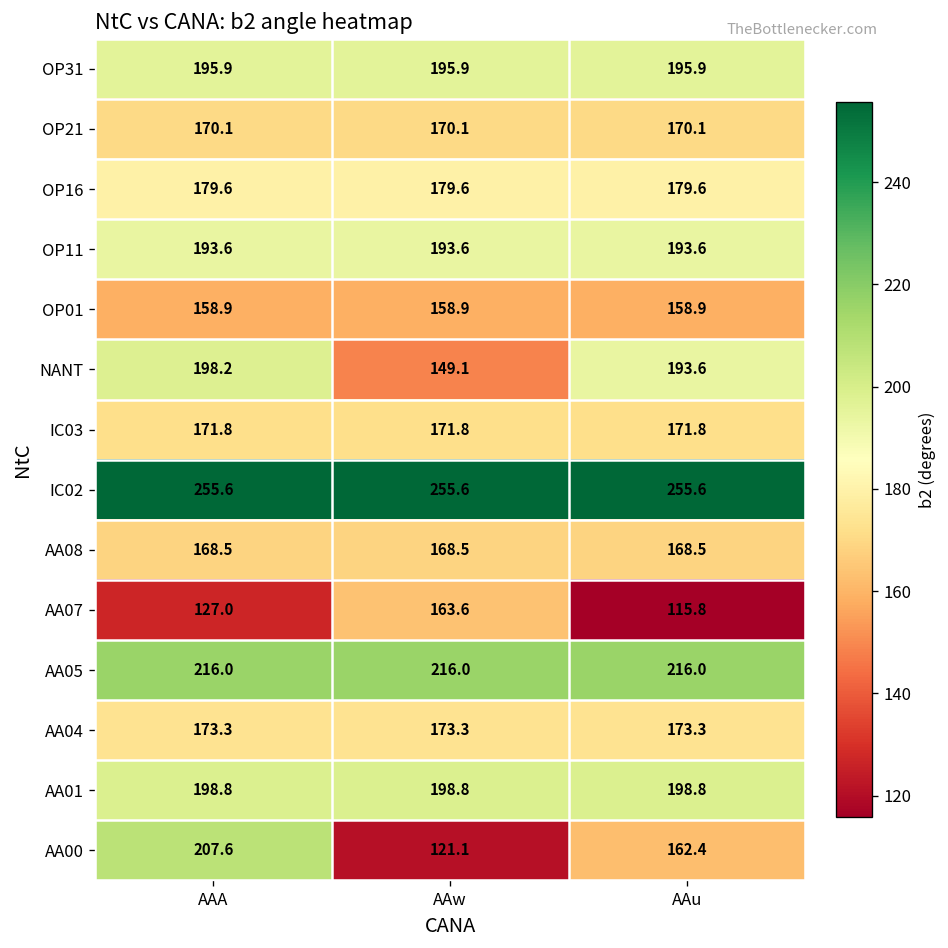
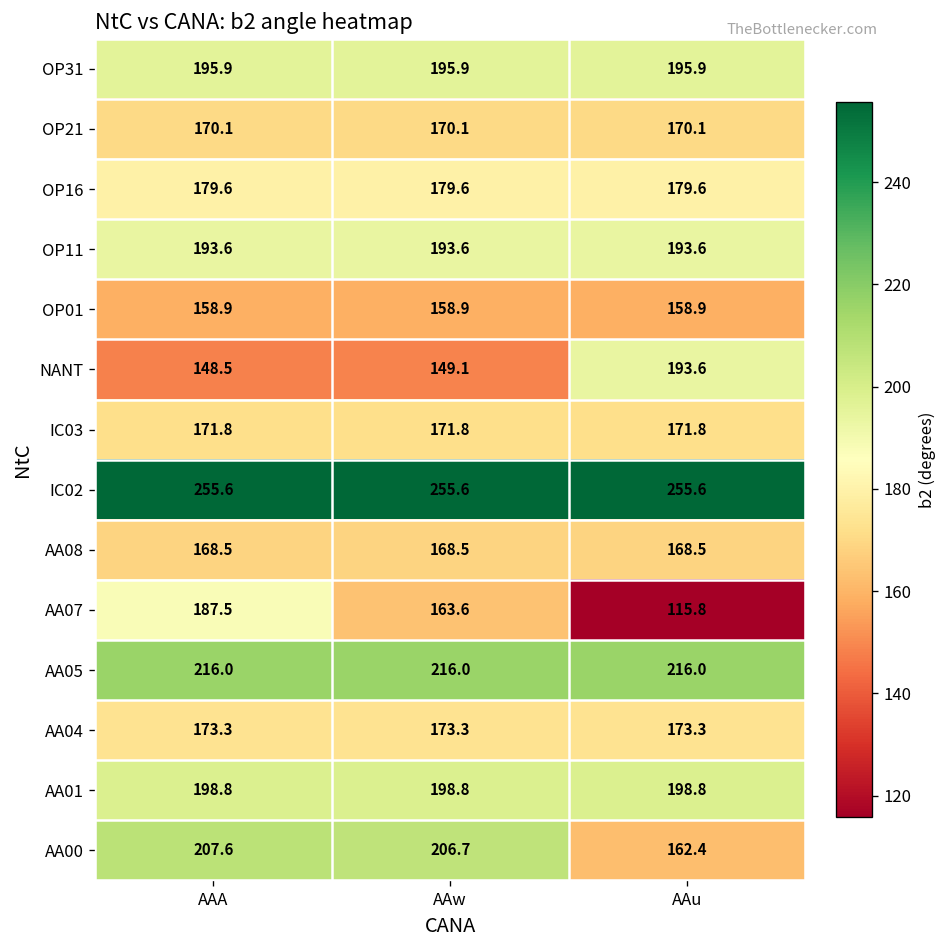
NANT, AAA: 198.2 -> 148.5
AA07, AAA: 127.0 -> 187.5
AA00, AAw: 121.1 -> 206.7
